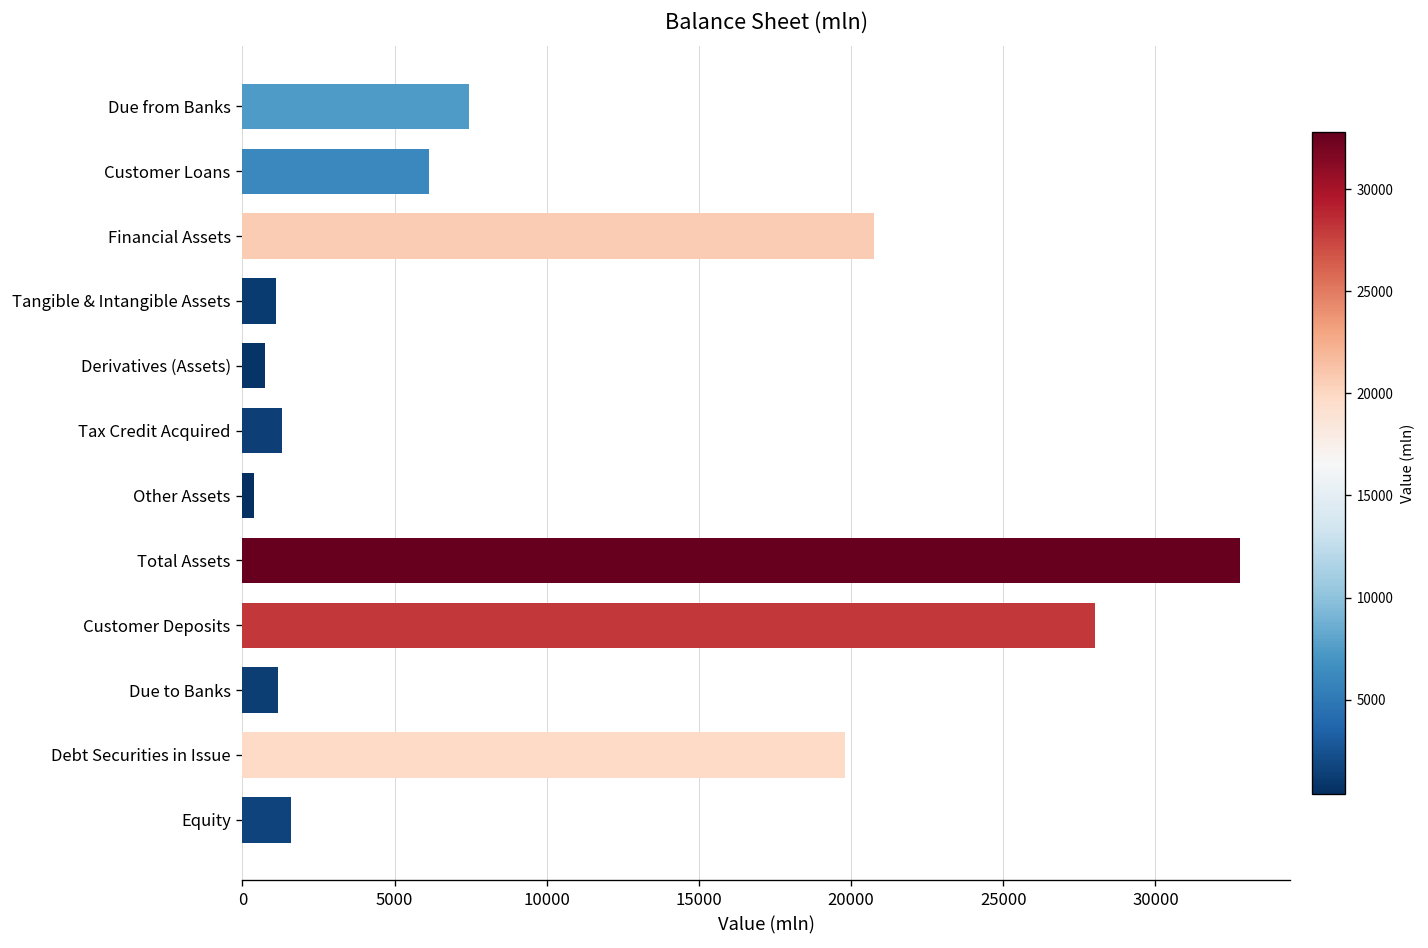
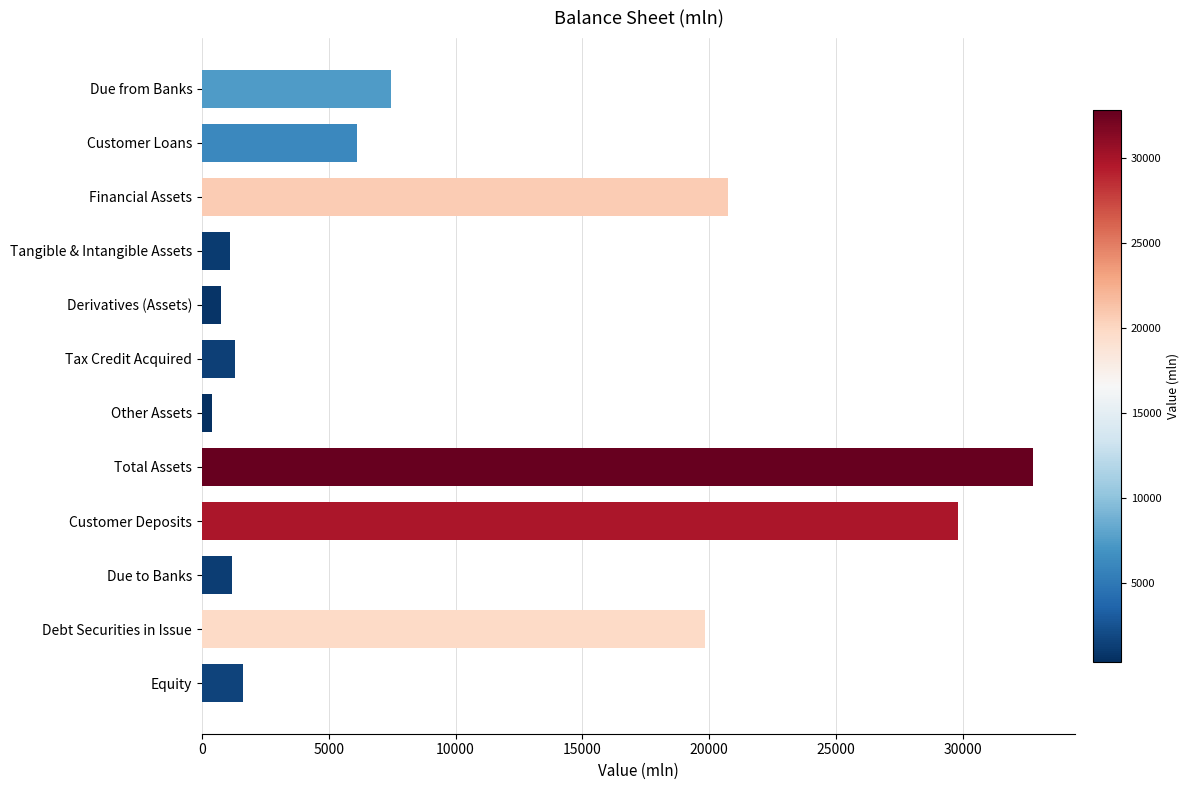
Customer Deposits: 28000 -> 29800
